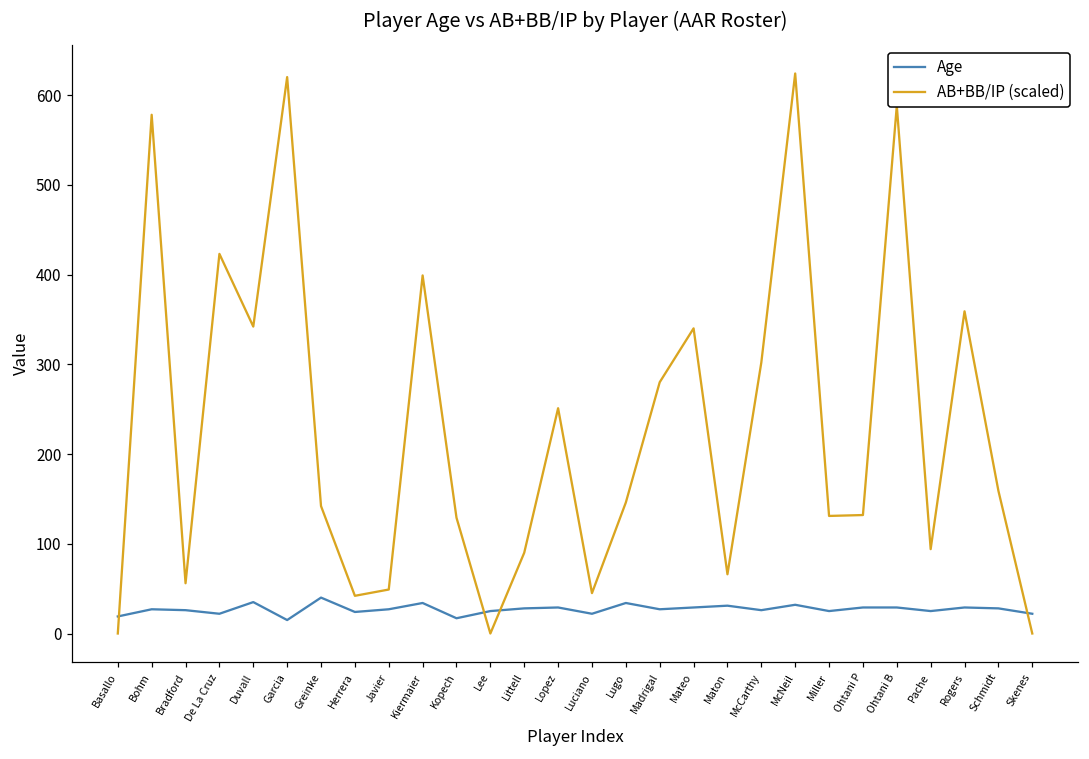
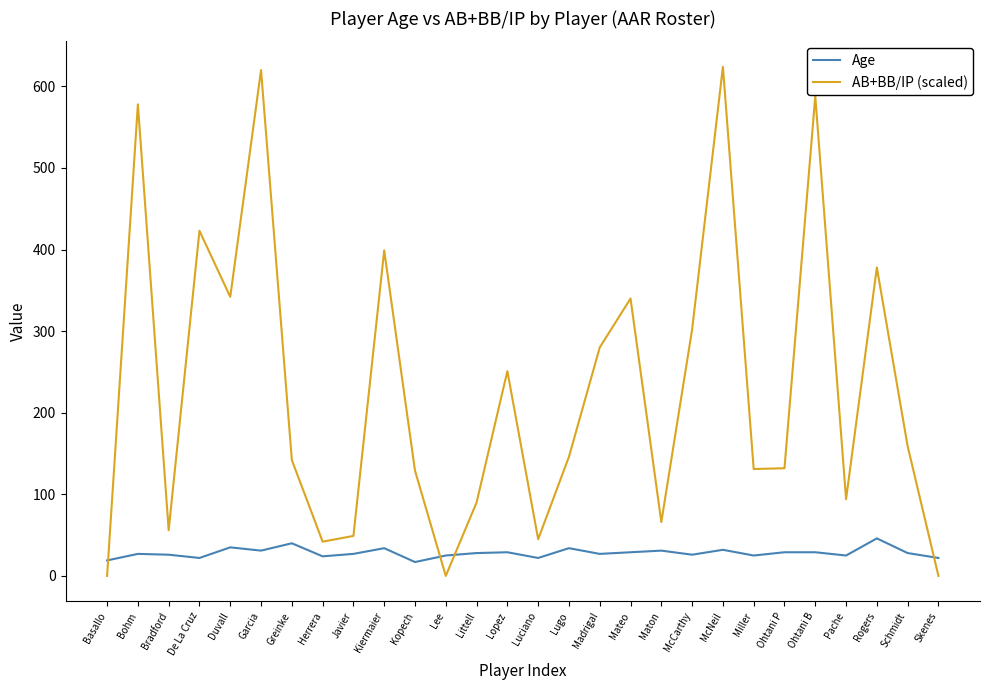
Age, Garcia: 20 -> 30
Age, Rogers: 30 -> 50
AB+BB/IP (scaled), Rogers: 360 -> 380
